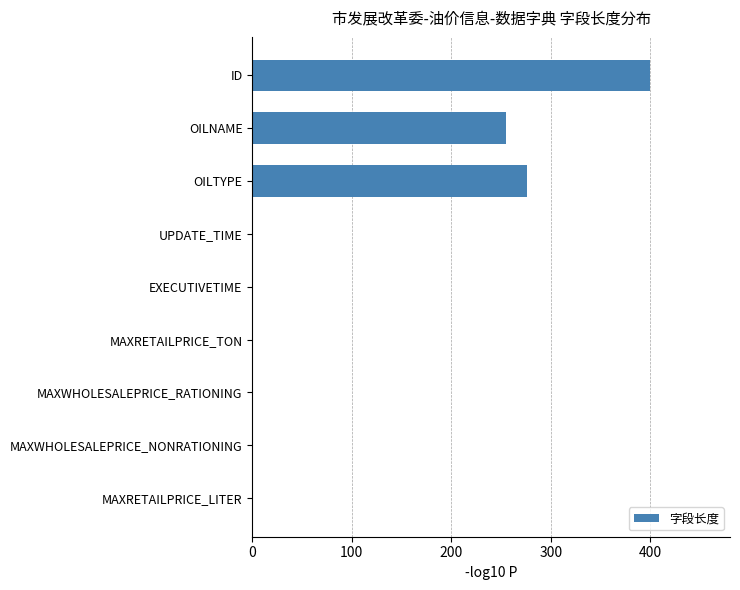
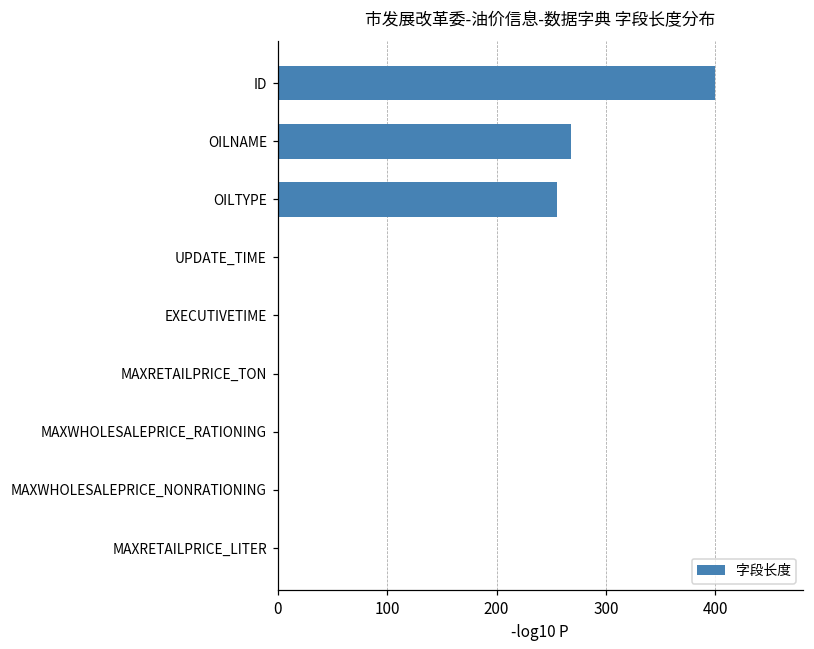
OILNAME: 260 -> 270
OILTYPE: 280 -> 260
